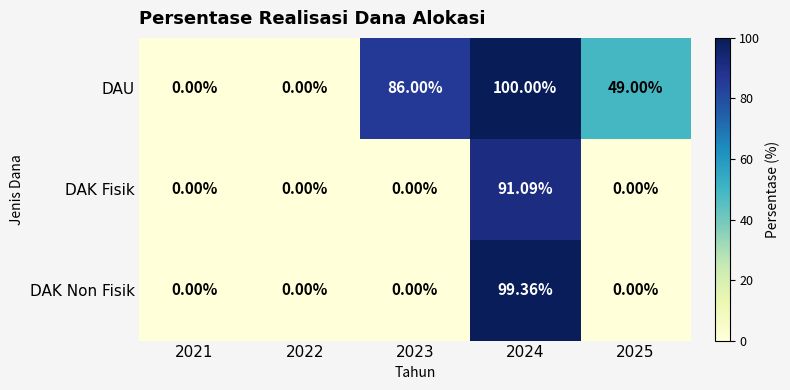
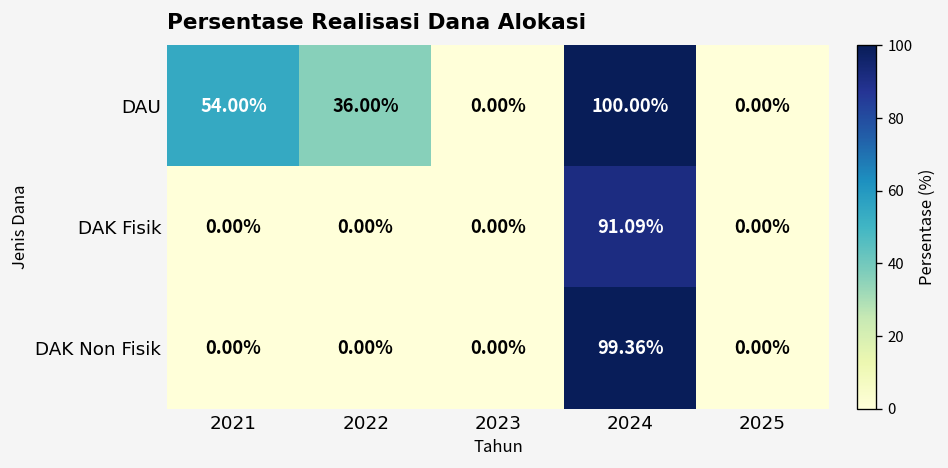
DAU, 2021: 0.00% -> 54.00%
DAU, 2022: 0.00% -> 36.00%
DAU, 2023: 86.00% -> 0.00%
DAU, 2025: 49.00% -> 0.00%
